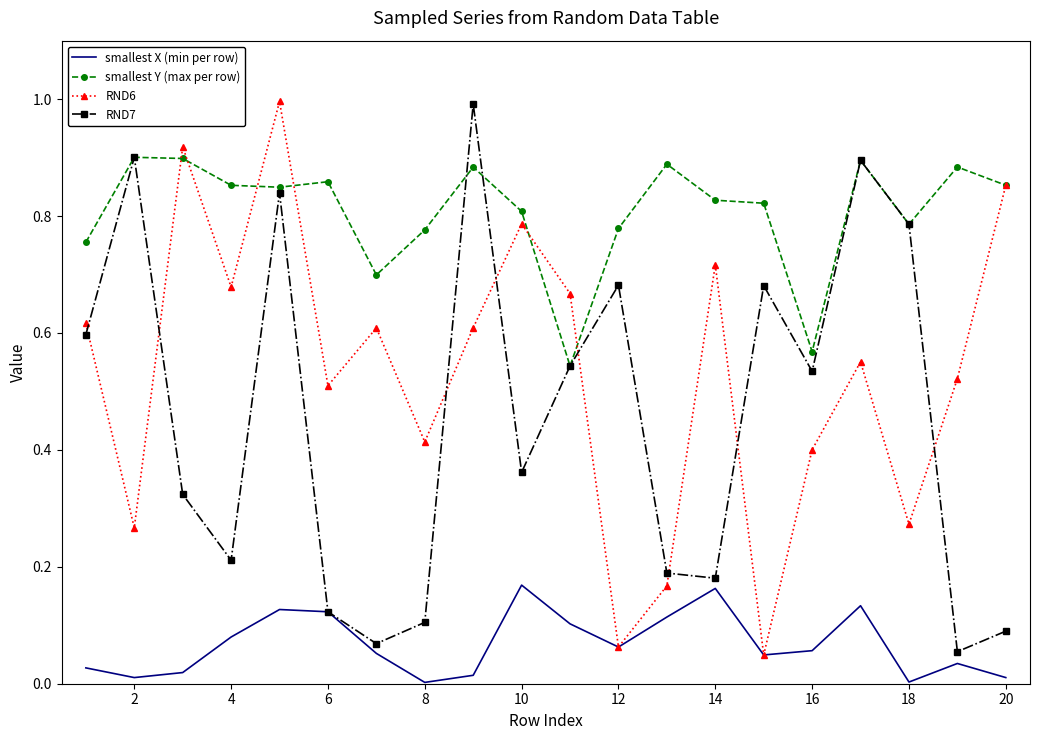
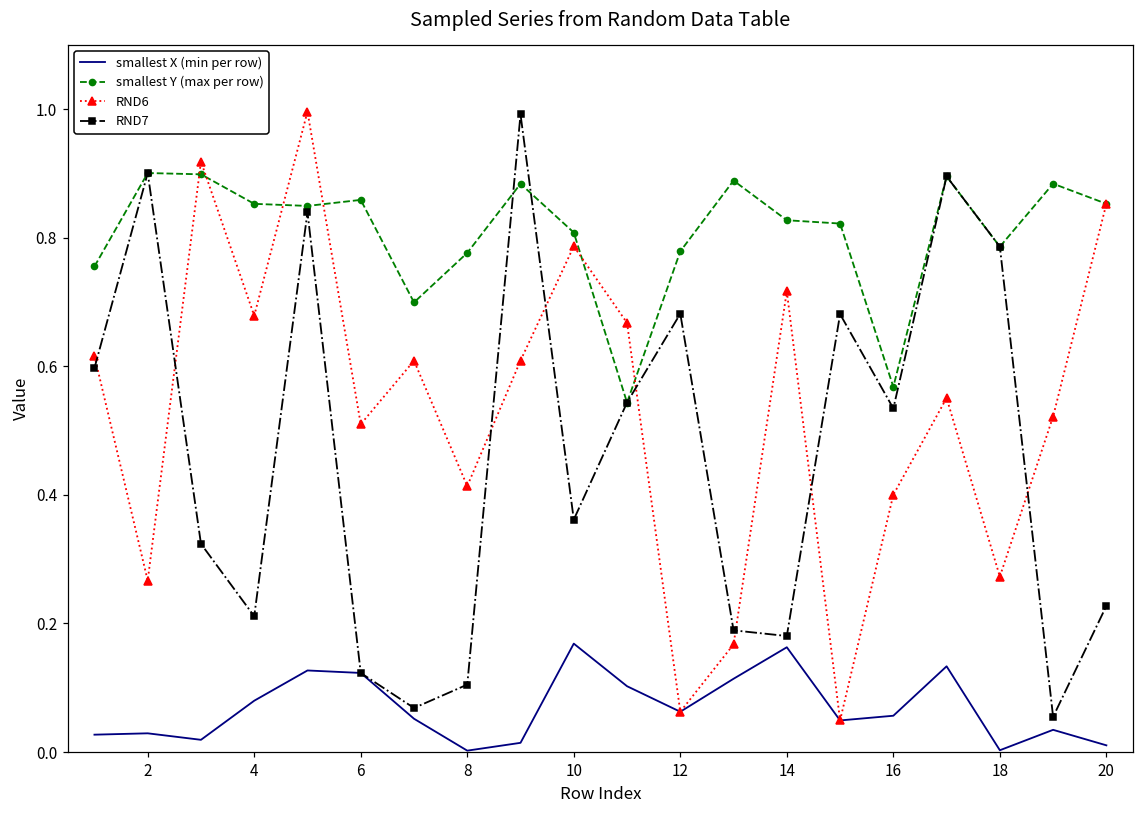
smallest X (min per row), 2: 0.01 -> 0.03
RND7, 20: 0.09 -> 0.23
